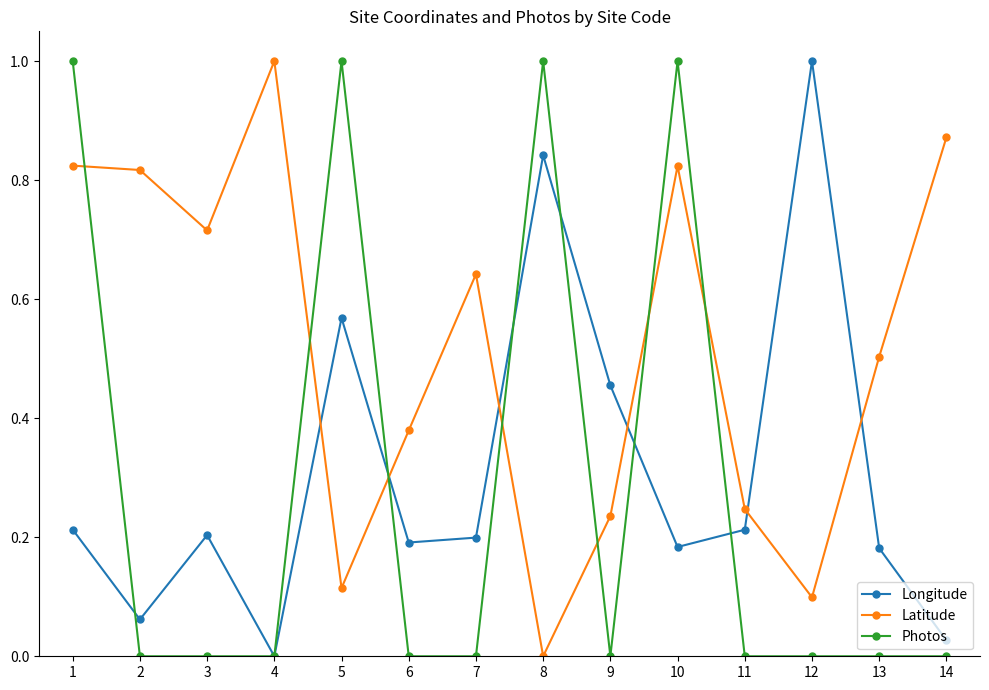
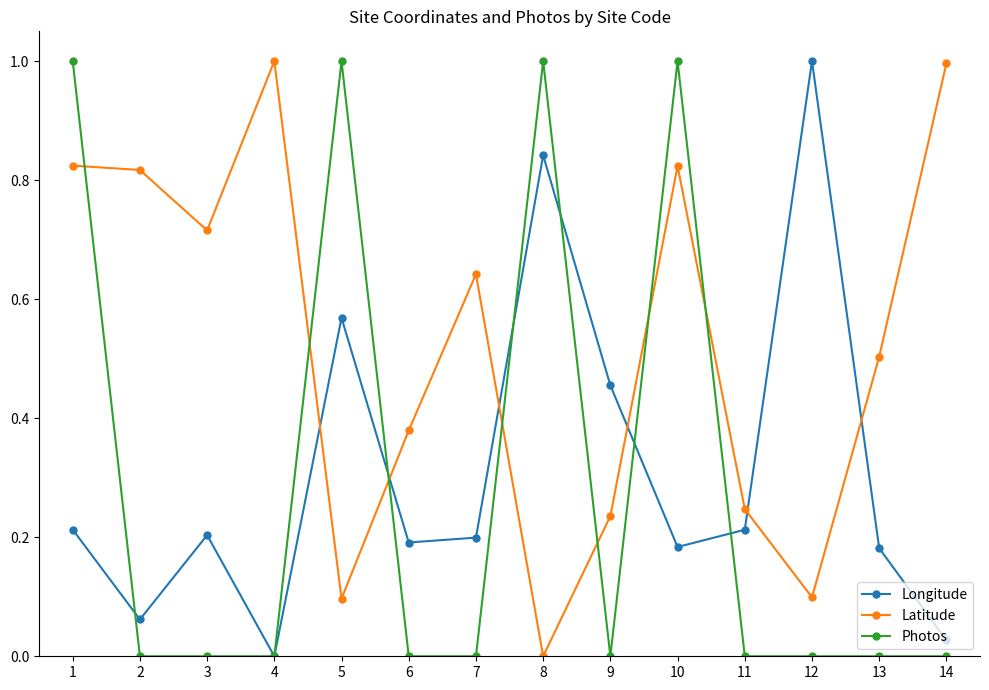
Latitude, 5: 0.11 -> 0.10
Latitude, 14: 0.87 -> 1.00
